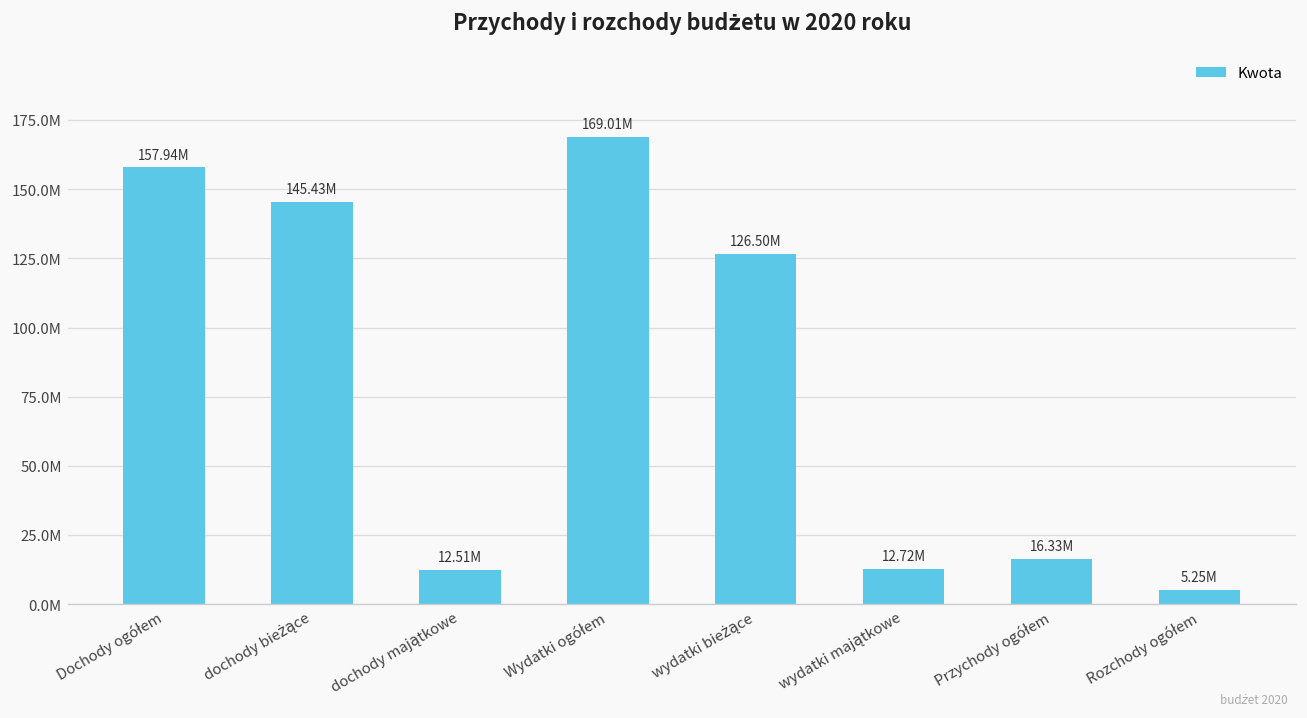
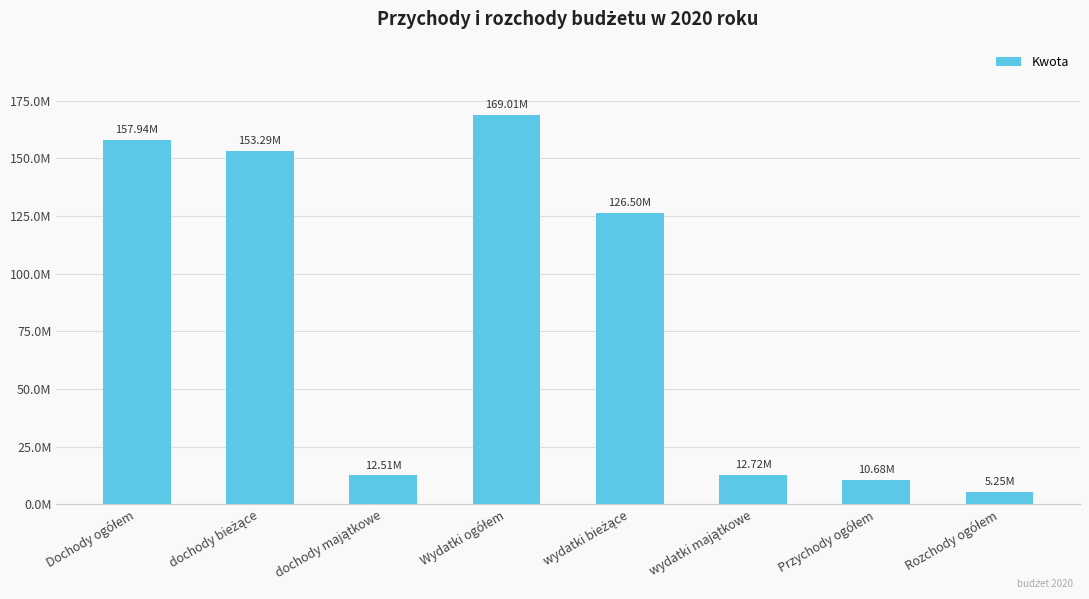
dochody bieżące: 145.43M -> 153.29M
Przychody ogółem: 16.33M -> 10.68M
